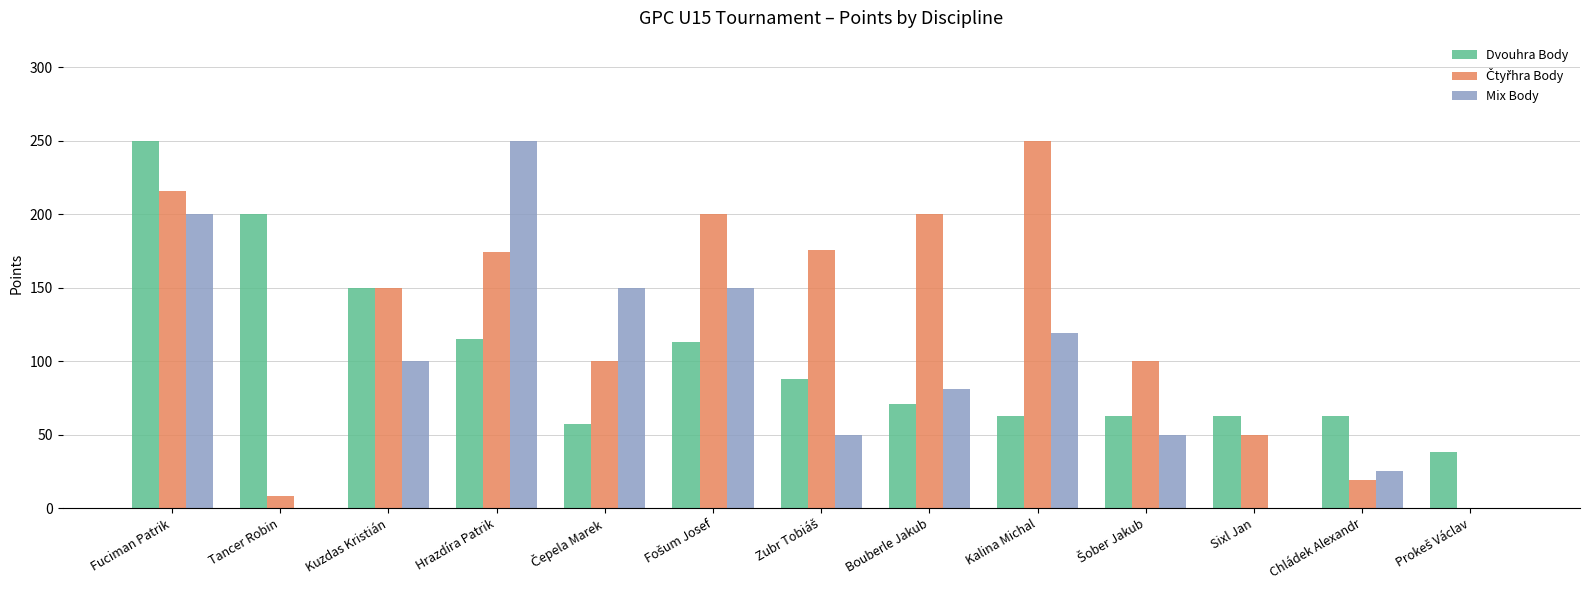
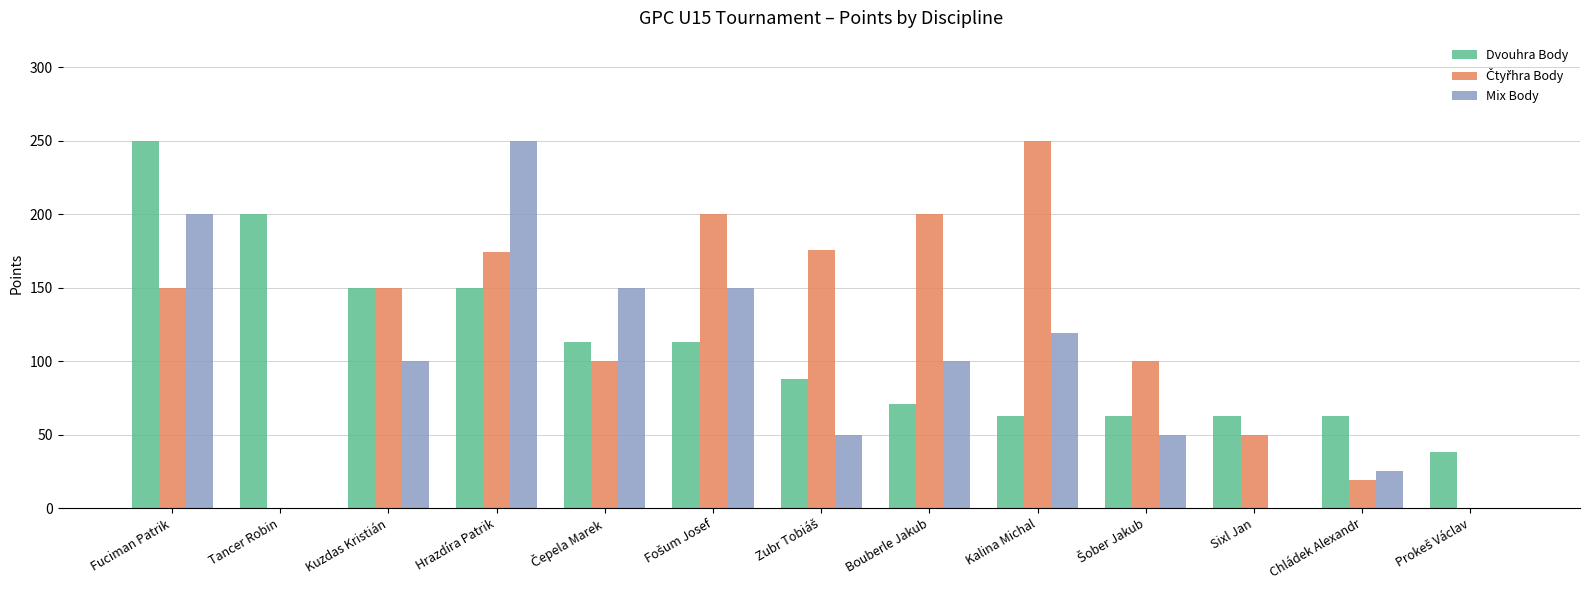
Čtyřhra Body, Fuciman Patrik: 216 -> 150
Čtyřhra Body, Tancer Robin: 8 -> 0
Dvouhra Body, Hrazdíra Patrik: 115 -> 150
Dvouhra Body, Čepela Marek: 57 -> 113
Mix Body, Bouberle Jakub: 81 -> 100
